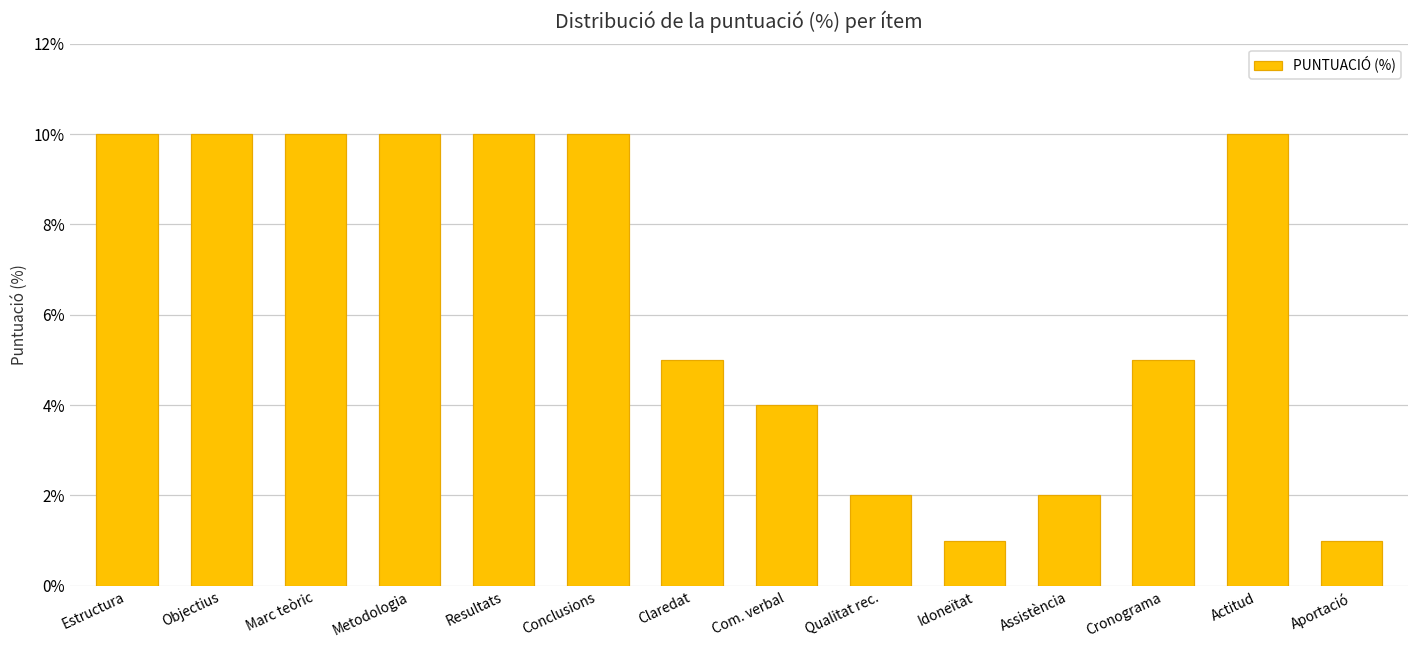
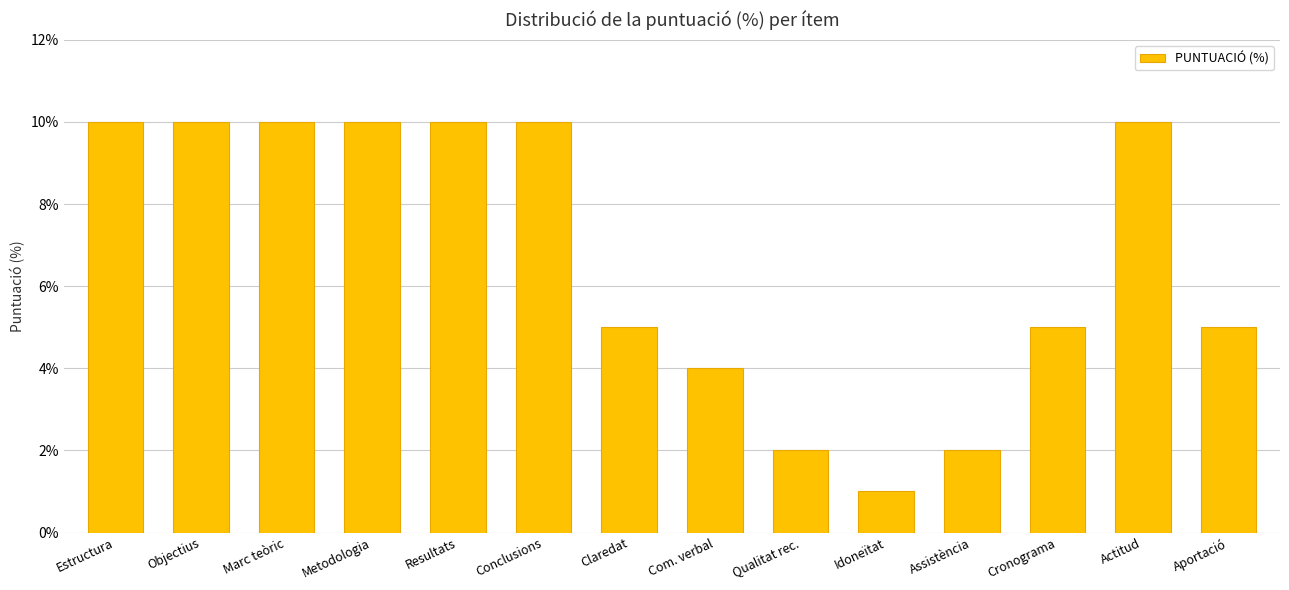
Aportació: 1% -> 5%
